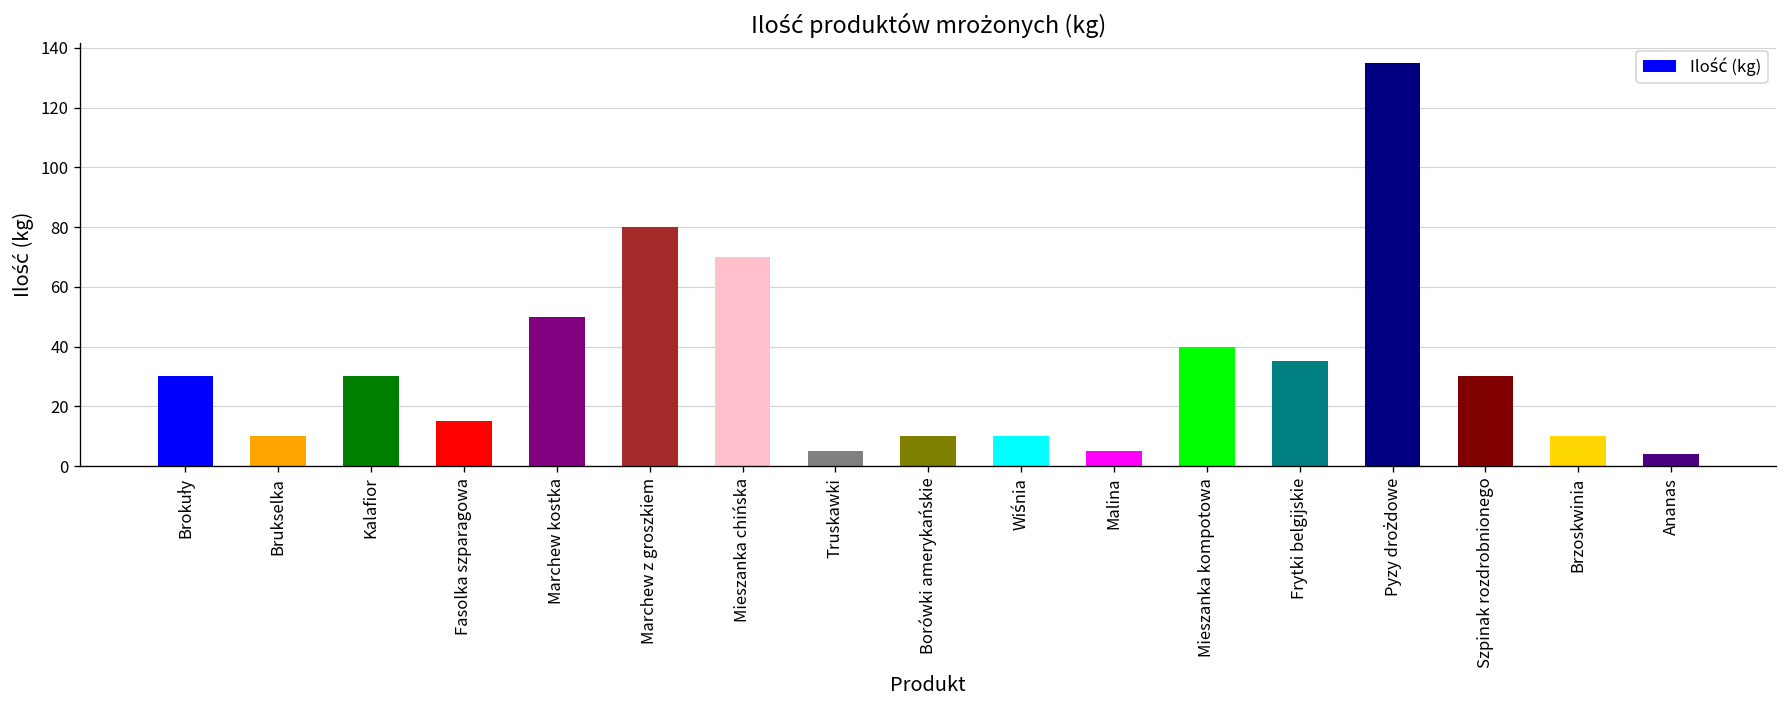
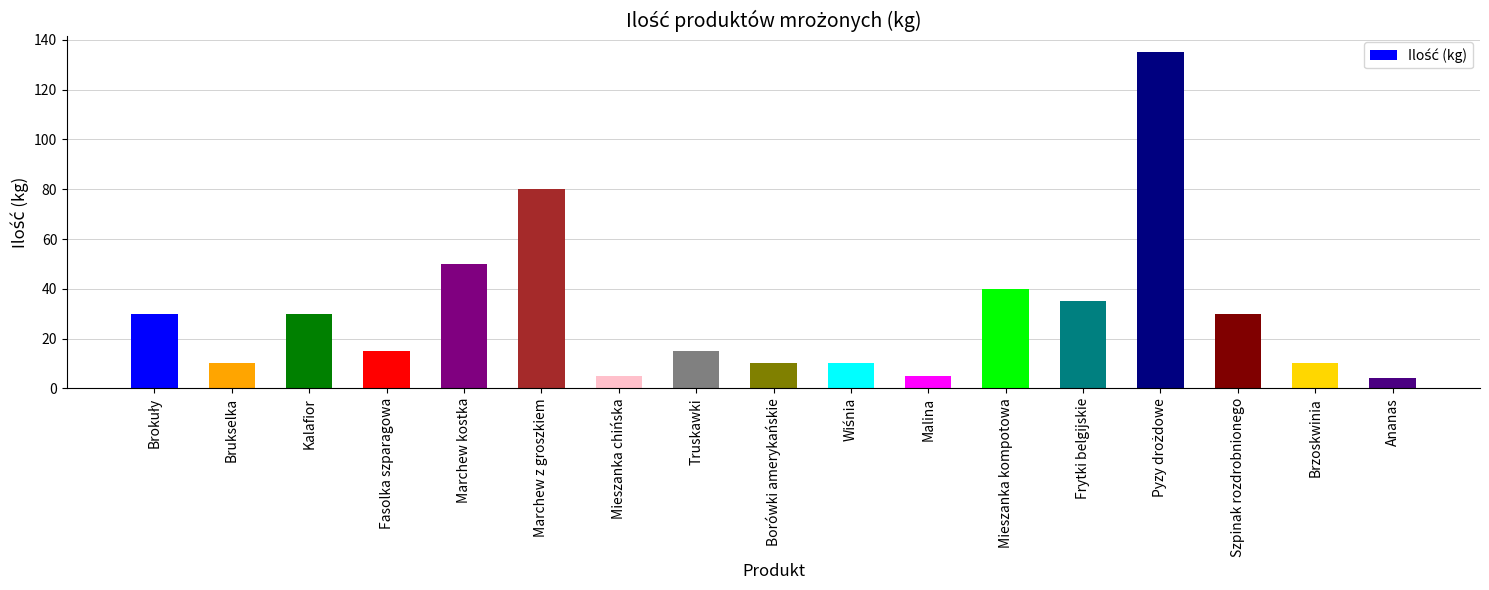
Mieszanka chińska: 70 -> 5
Truskawki: 5 -> 15
